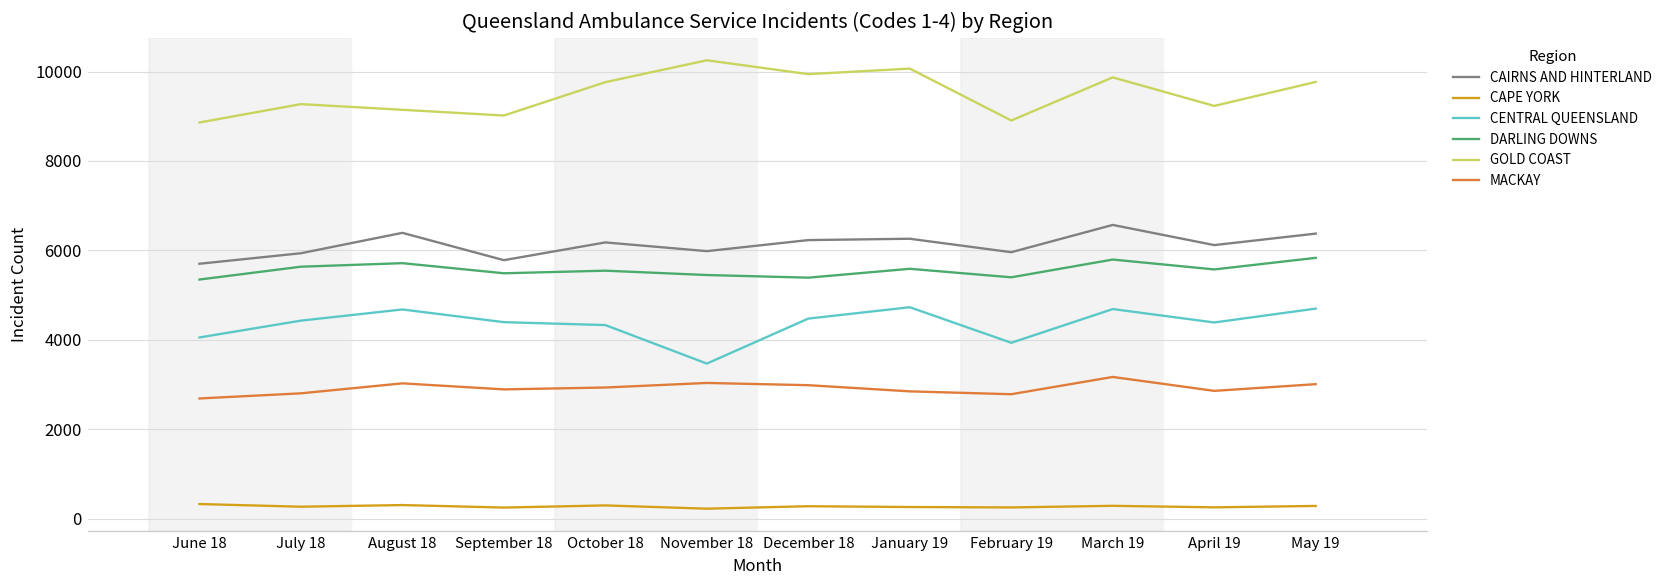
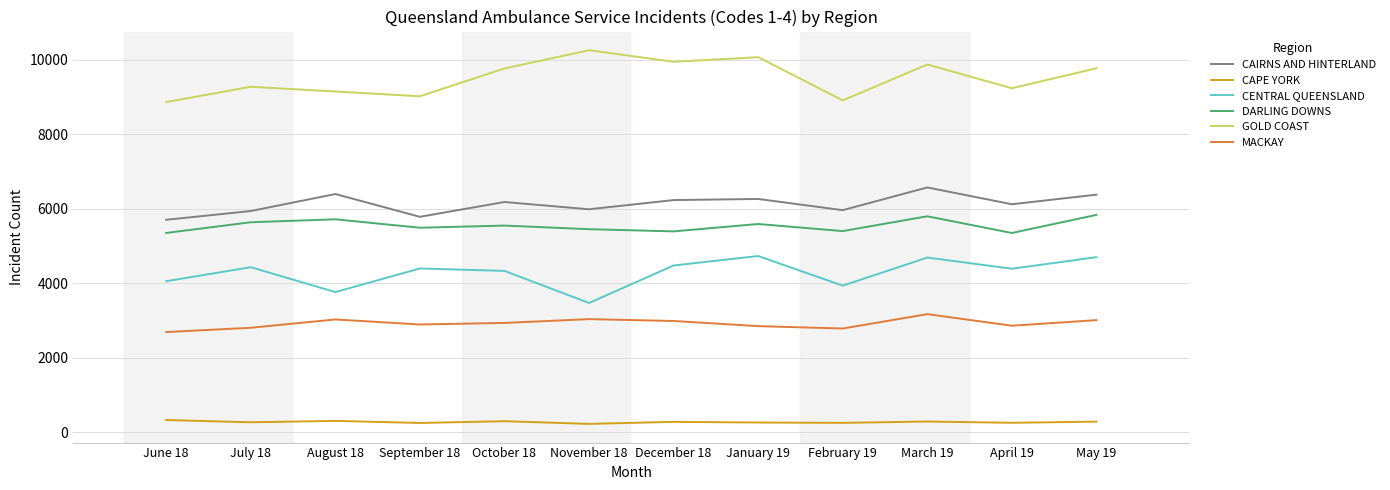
CENTRAL QUEENSLAND, August 18: 4700 -> 3800
DARLING DOWNS, April 19: 5600 -> 5300
